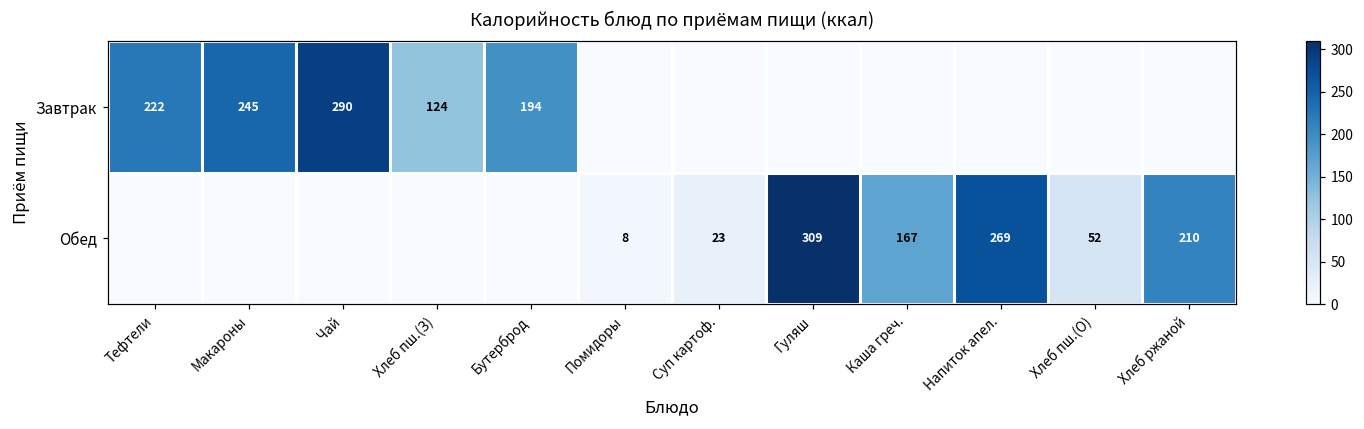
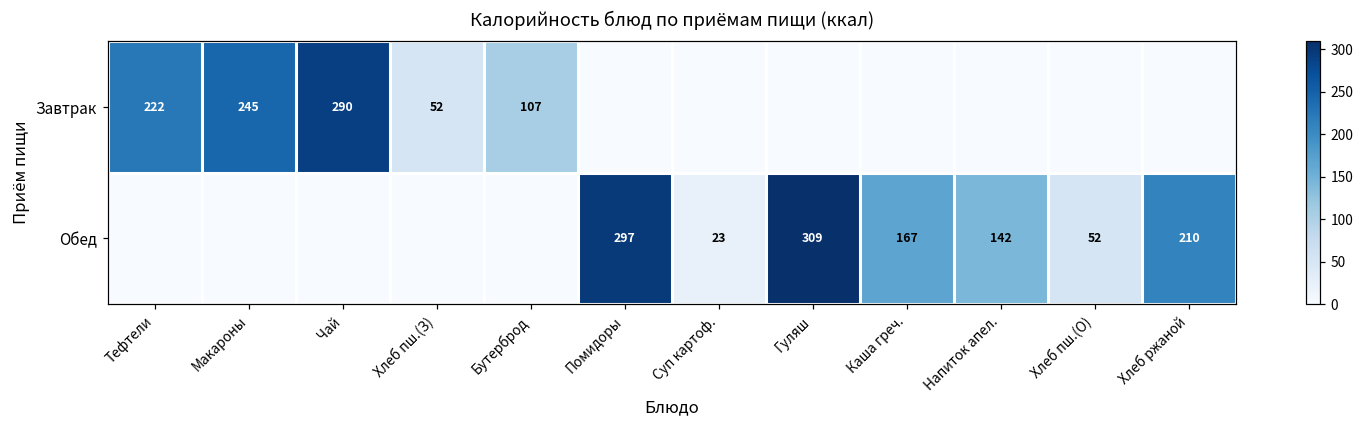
Завтрак, Хлеб пш.(З): 124 -> 52
Завтрак, Бутерброд: 194 -> 107
Обед, Помидоры: 8 -> 297
Обед, Напиток апел.: 269 -> 142
